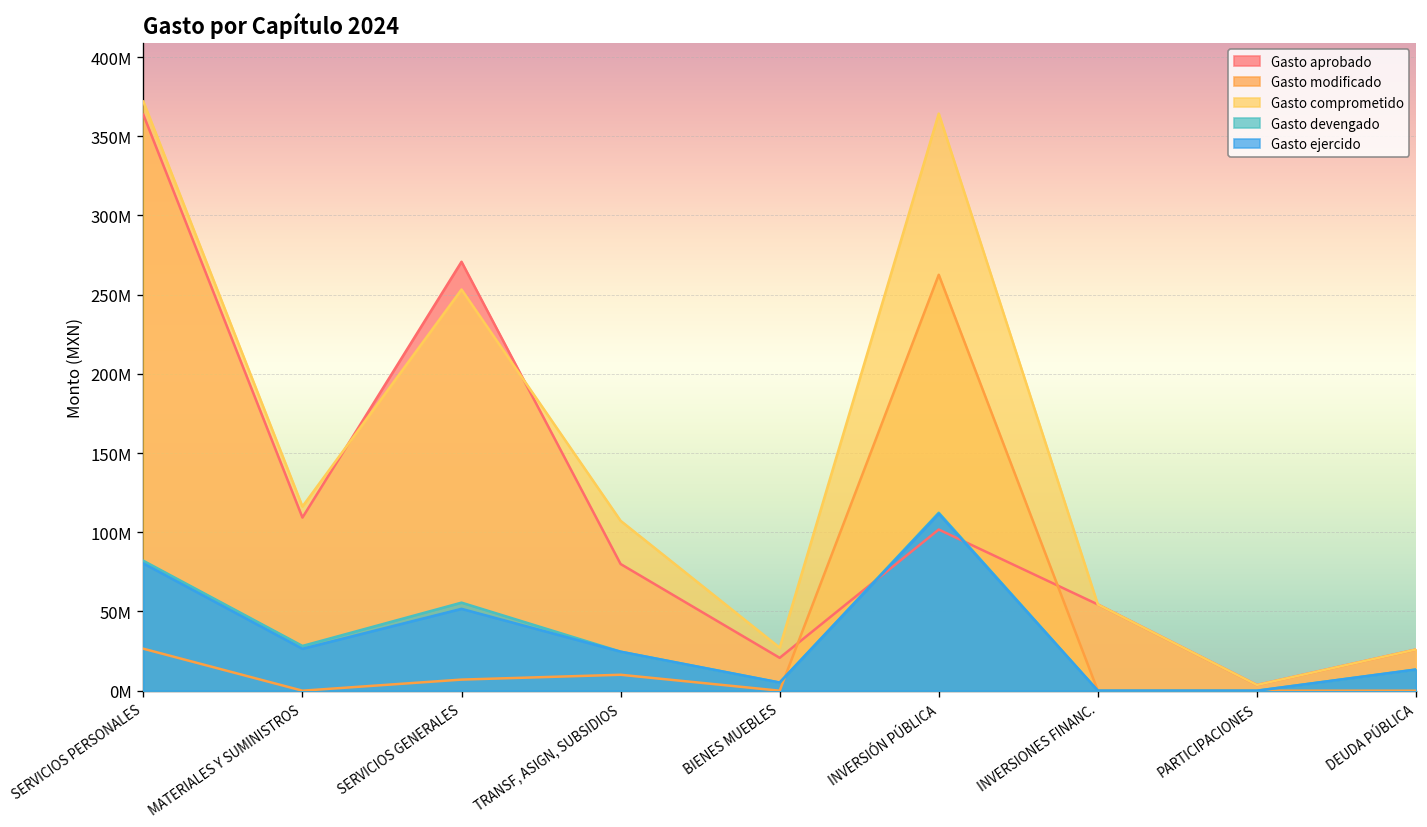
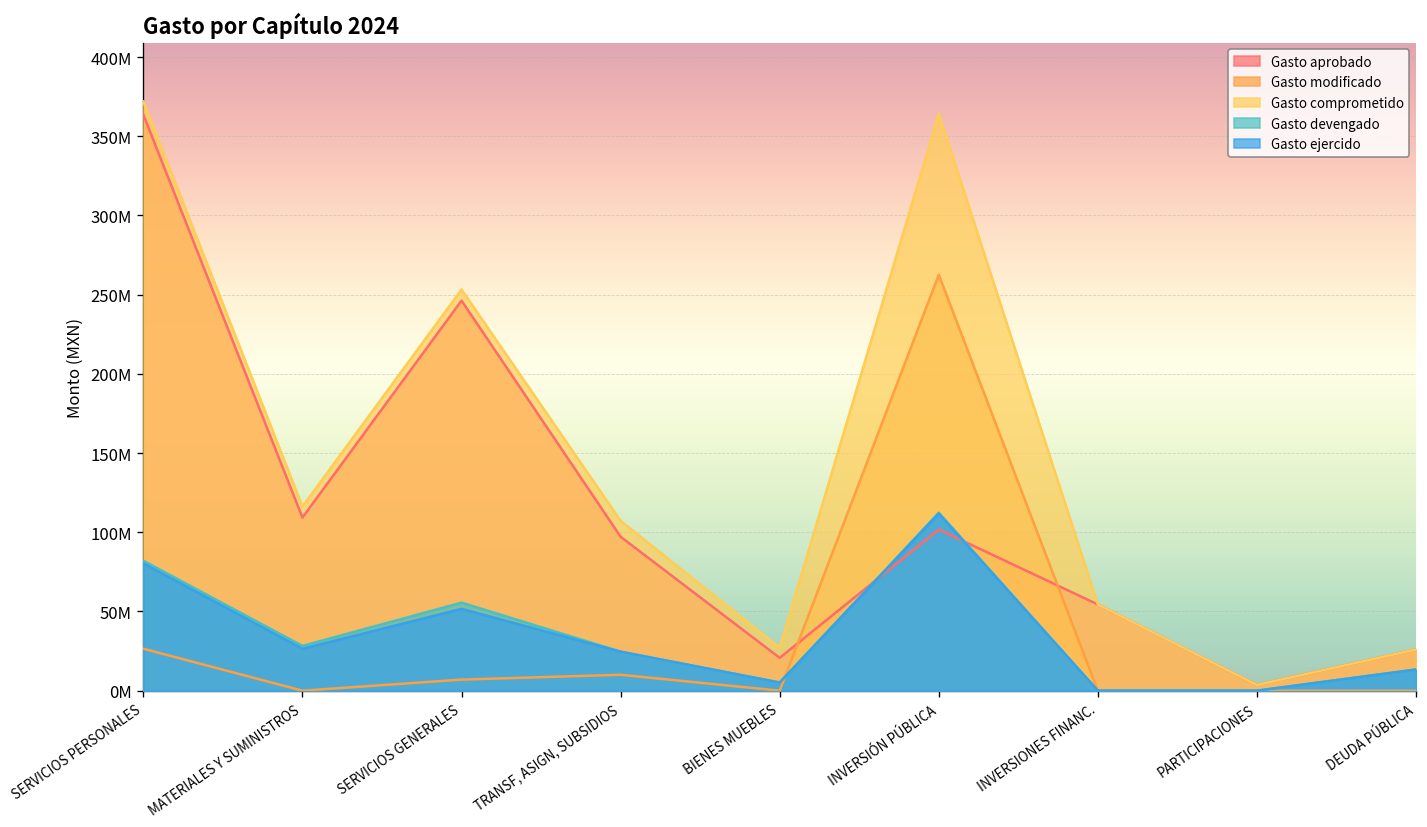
Gasto aprobado, SERVICIOS GENERALES: 271000000 -> 246000000
Gasto aprobado, TRANSF, ASIGN, SUBSIDIOS: 80000000 -> 97000000
